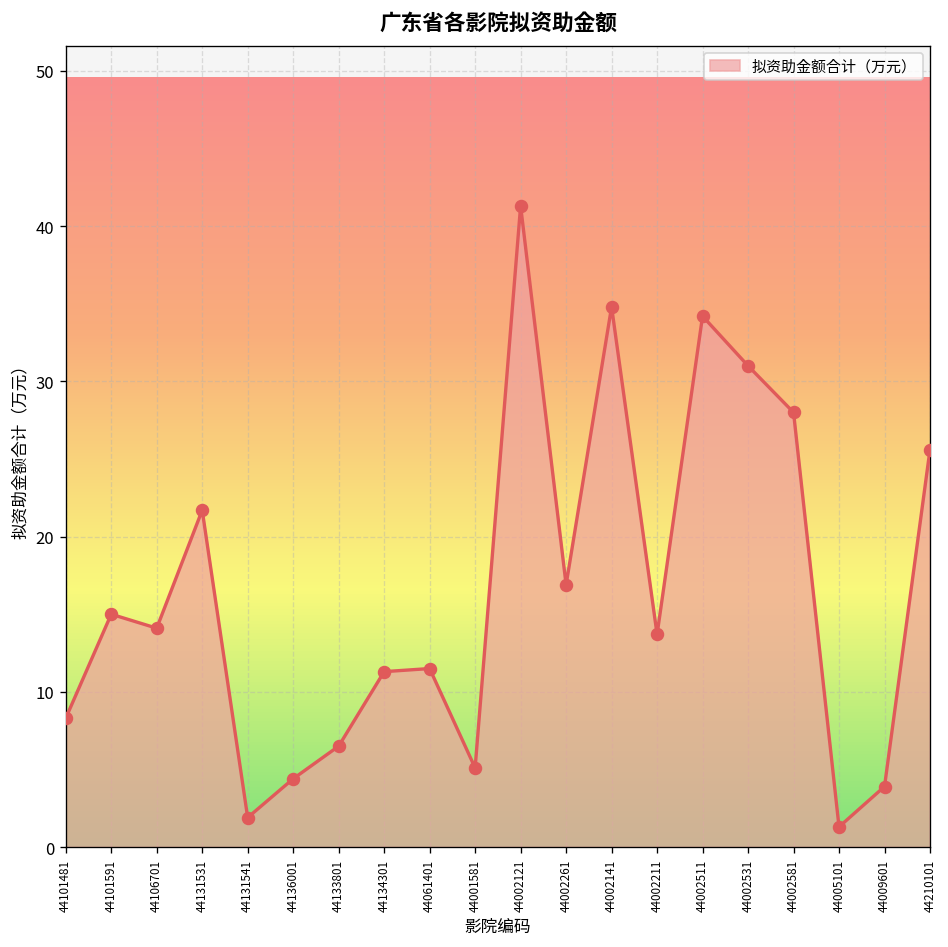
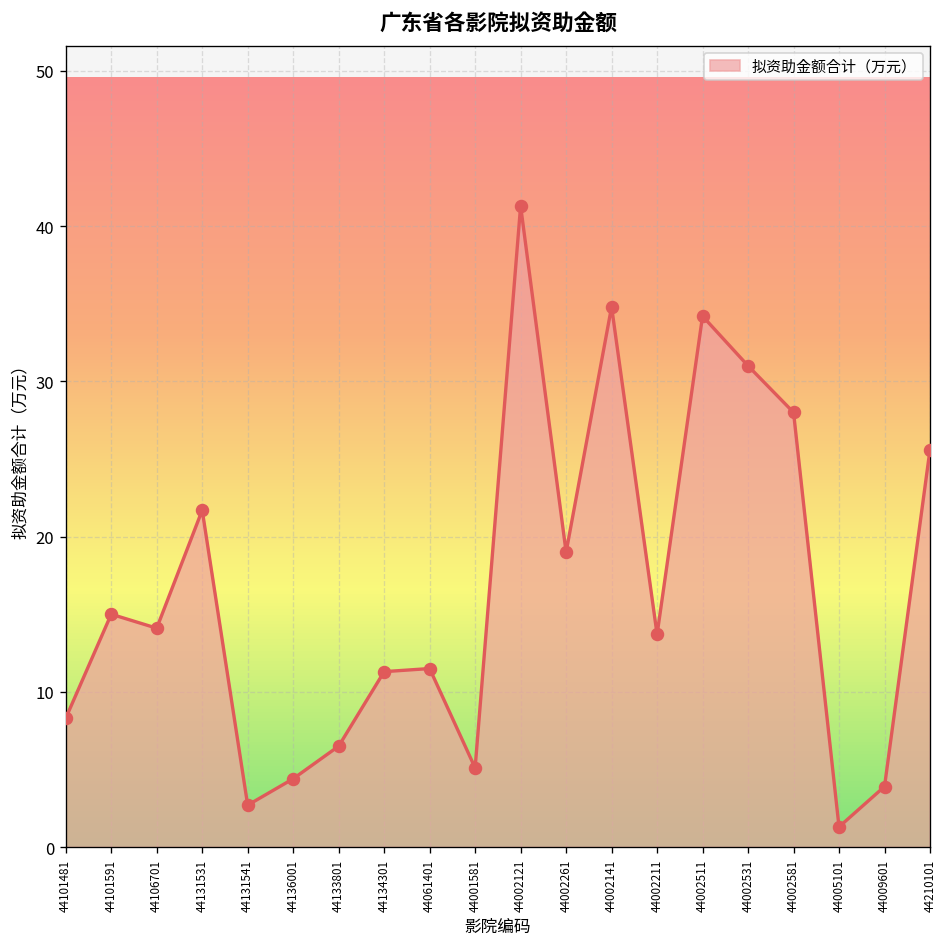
44131541: 1.9 -> 2.7
44002261: 16.9 -> 19.0
